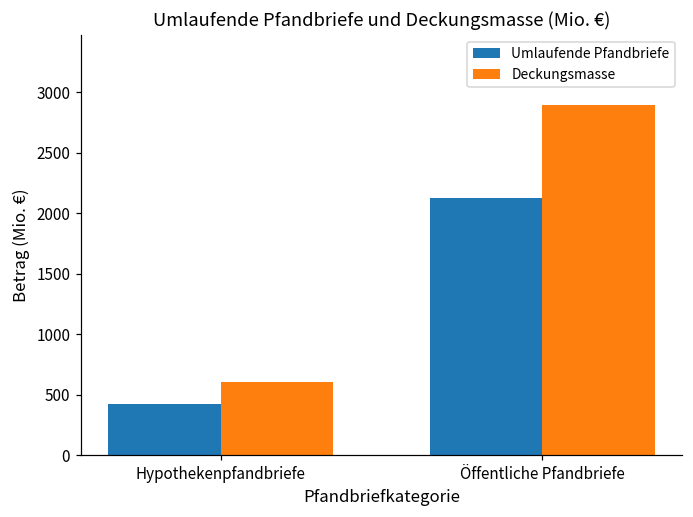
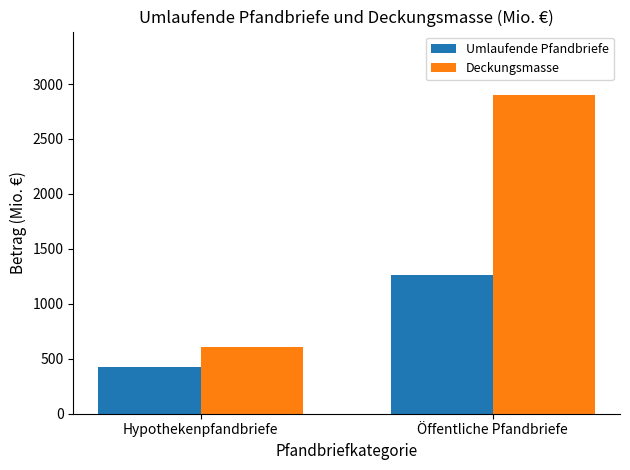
Umlaufende Pfandbriefe, Öffentliche Pfandbriefe: 2130 -> 1260
